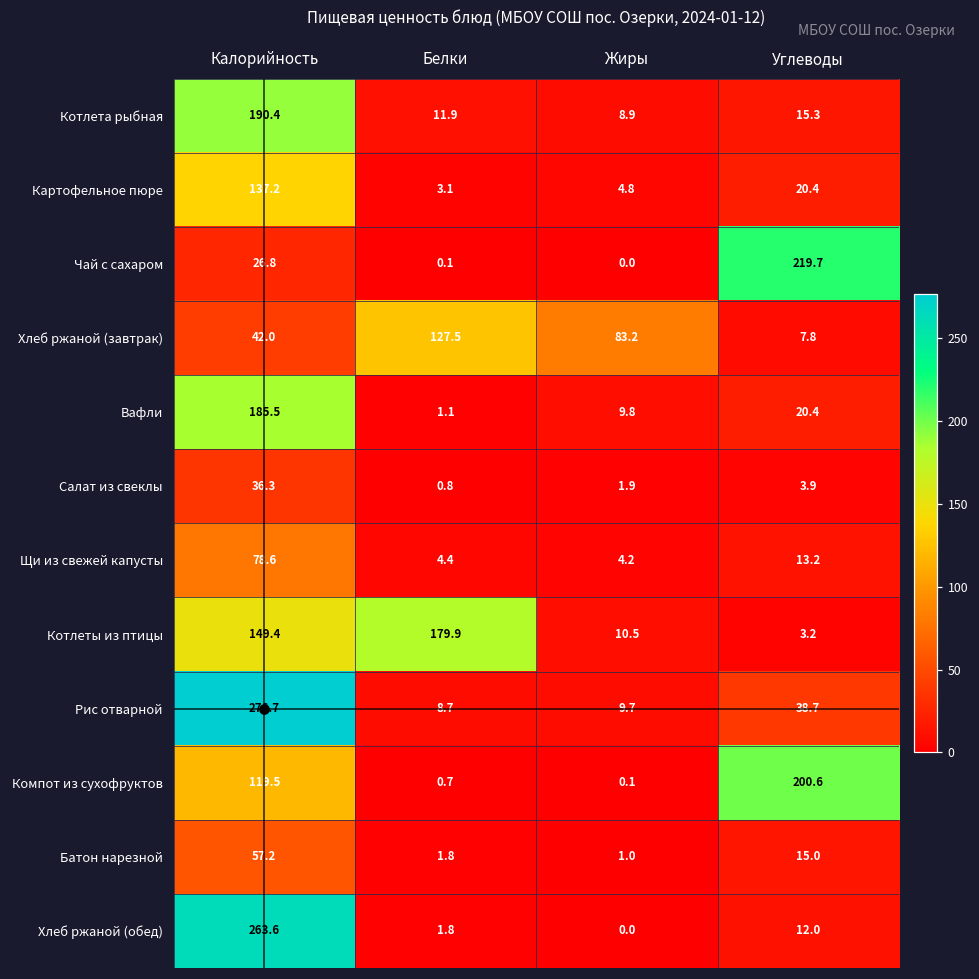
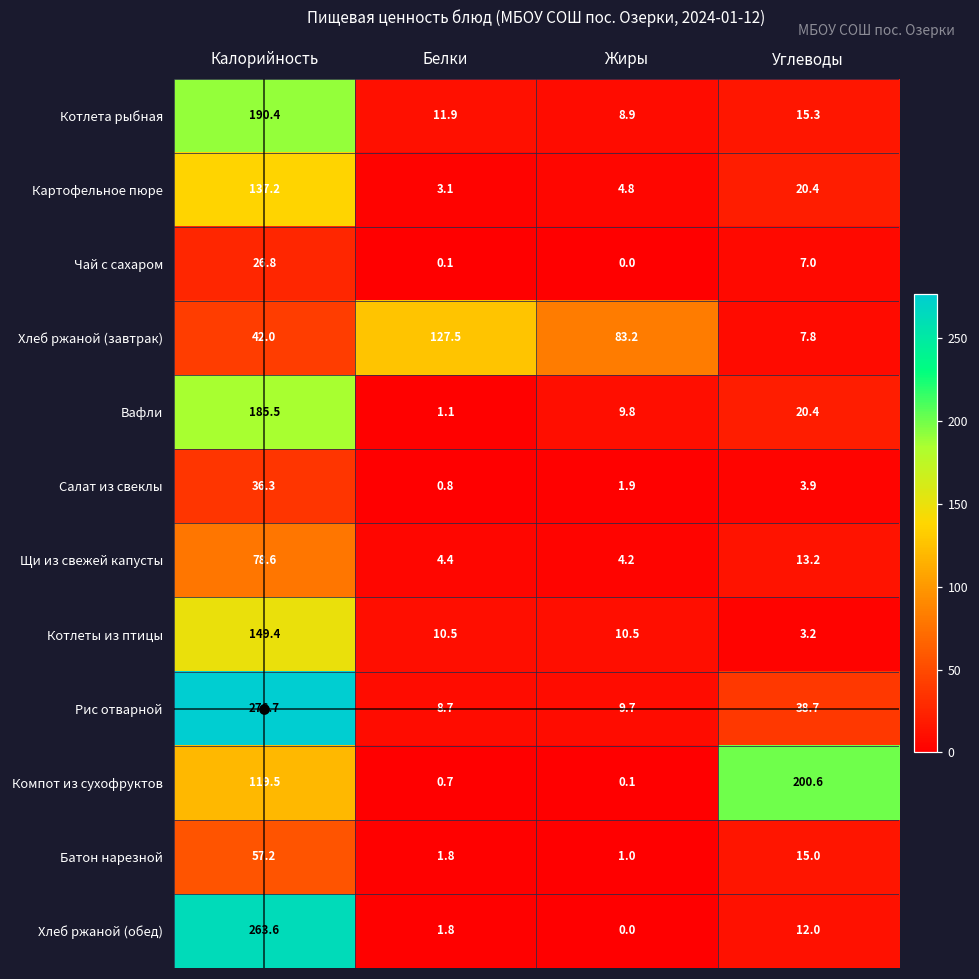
Чай с сахаром, Углеводы: 219.7 -> 7.0
Котлеты из птицы, Белки: 179.9 -> 10.5
